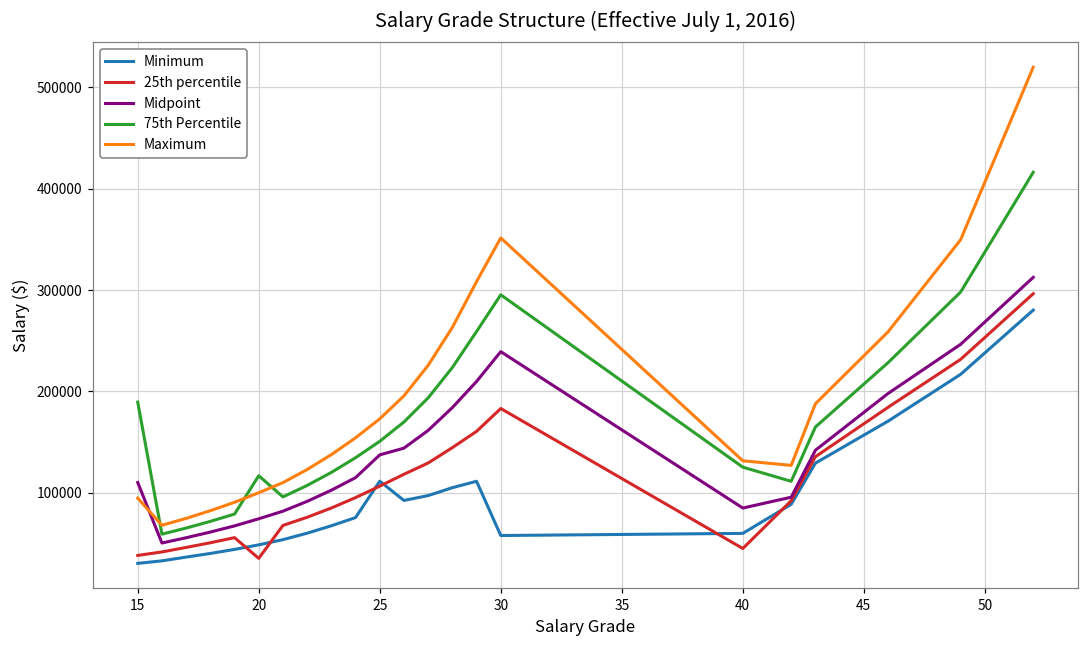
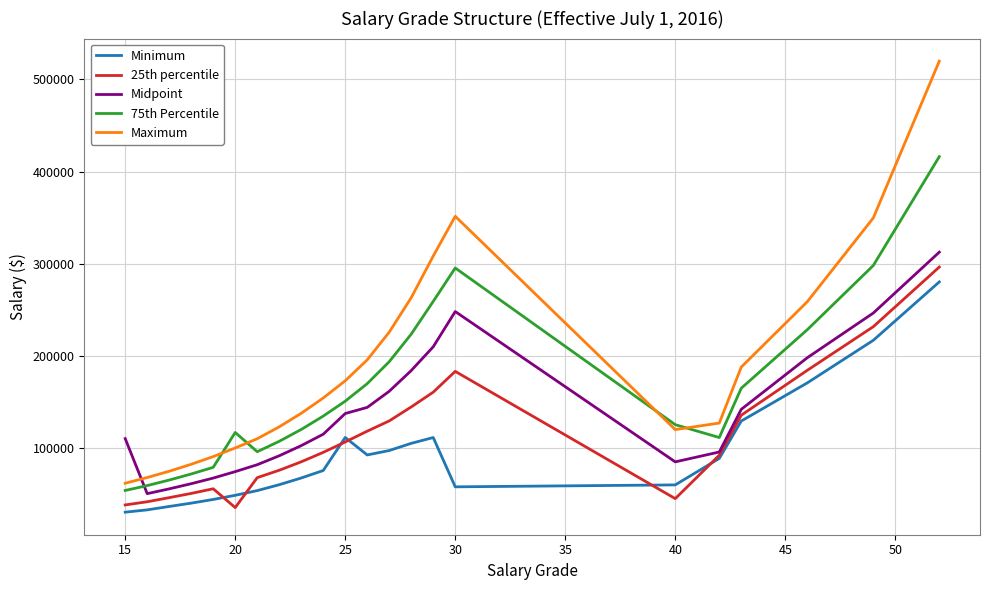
75th Percentile, 15: 190000 -> 50000
Maximum, 15: 90000 -> 60000
Midpoint, 30: 240000 -> 250000
Maximum, 40: 130000 -> 120000
